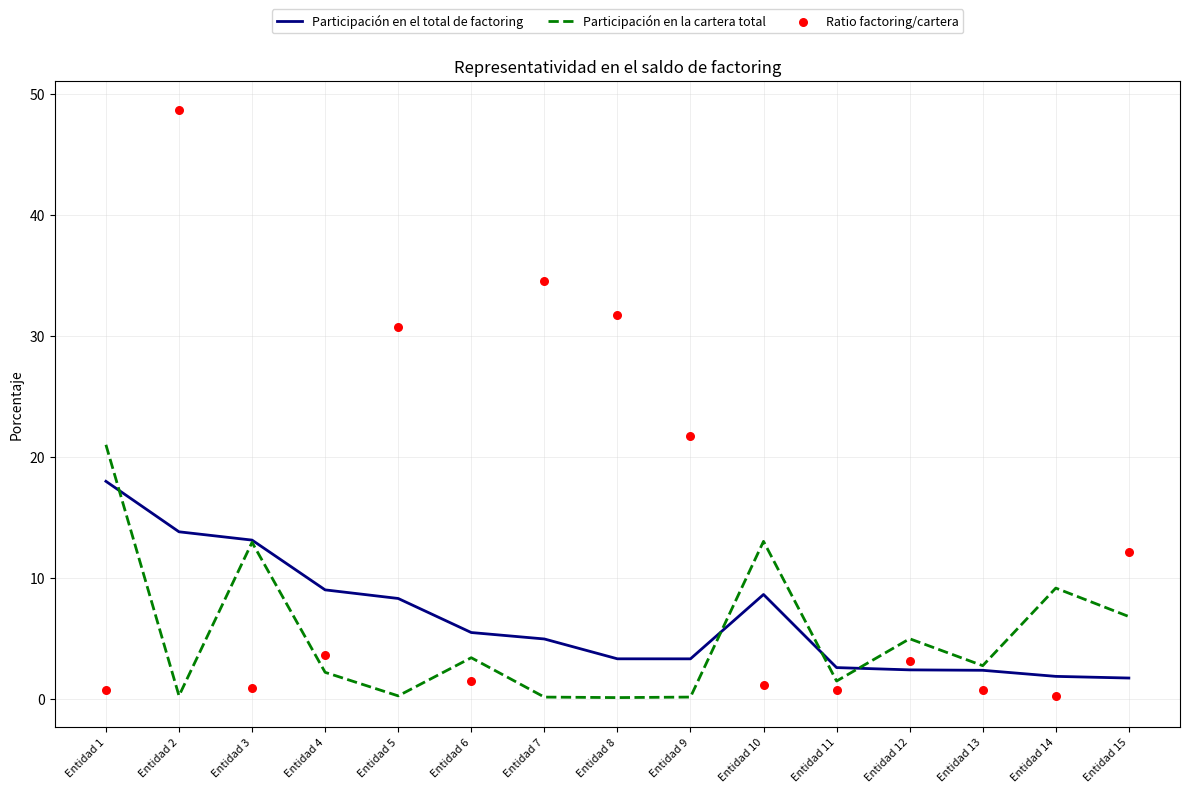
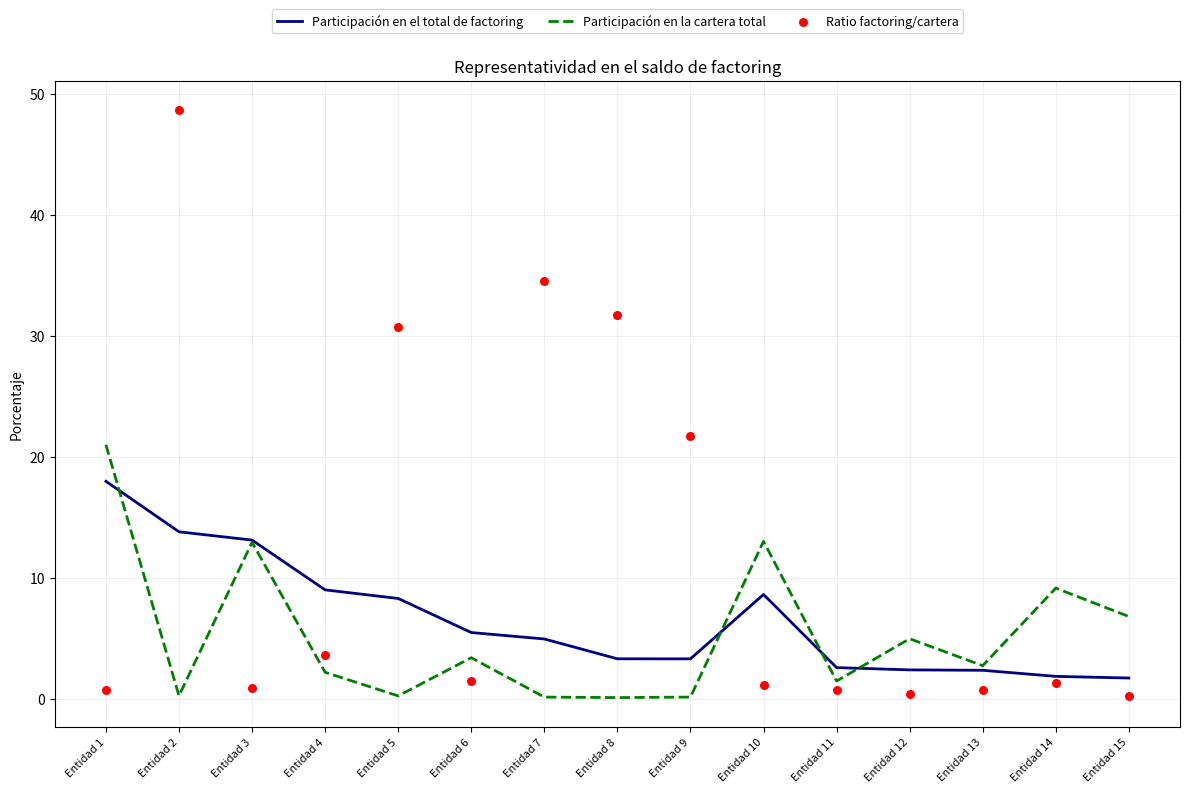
Ratio factoring/cartera, Entidad 12: 3.1 -> 0.4
Ratio factoring/cartera, Entidad 14: 0.2 -> 1.3
Ratio factoring/cartera, Entidad 15: 12.1 -> 0.2
